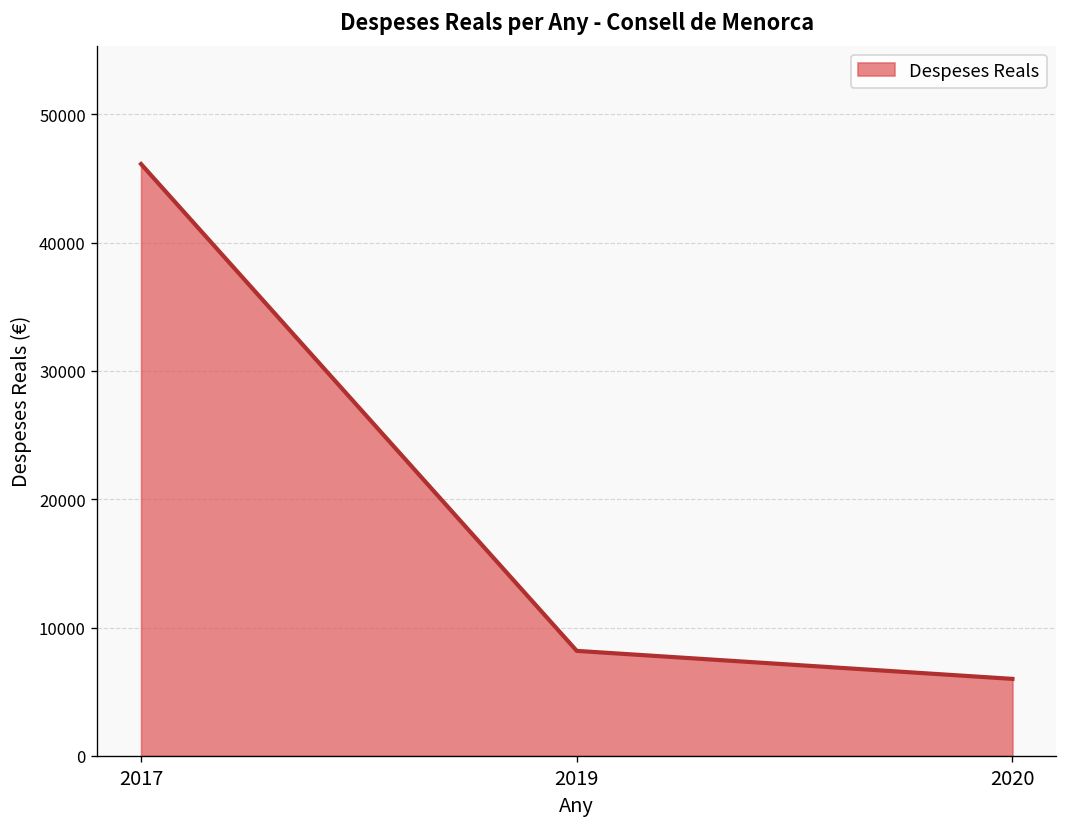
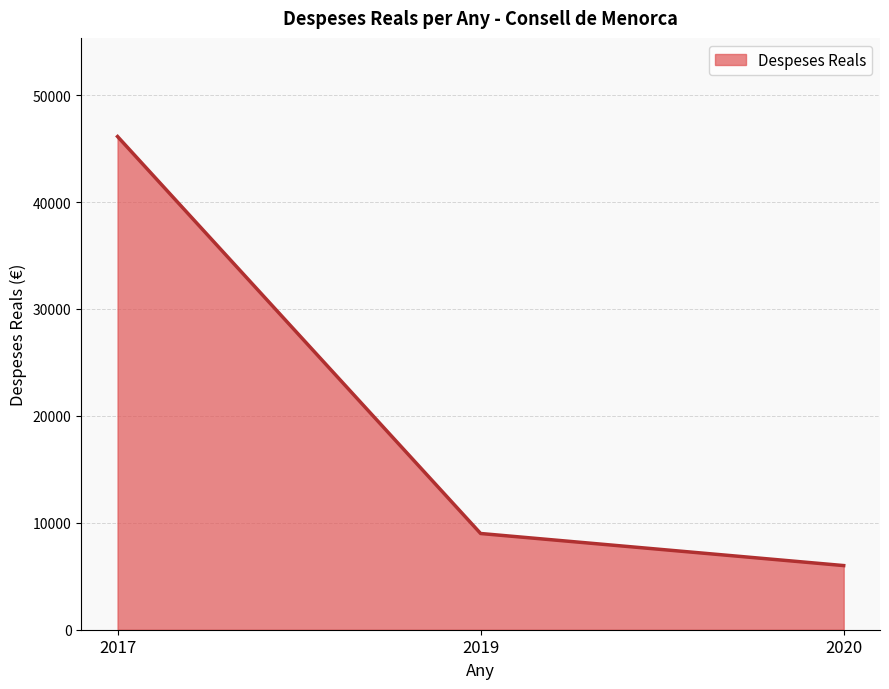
2019: 8200 -> 9000
